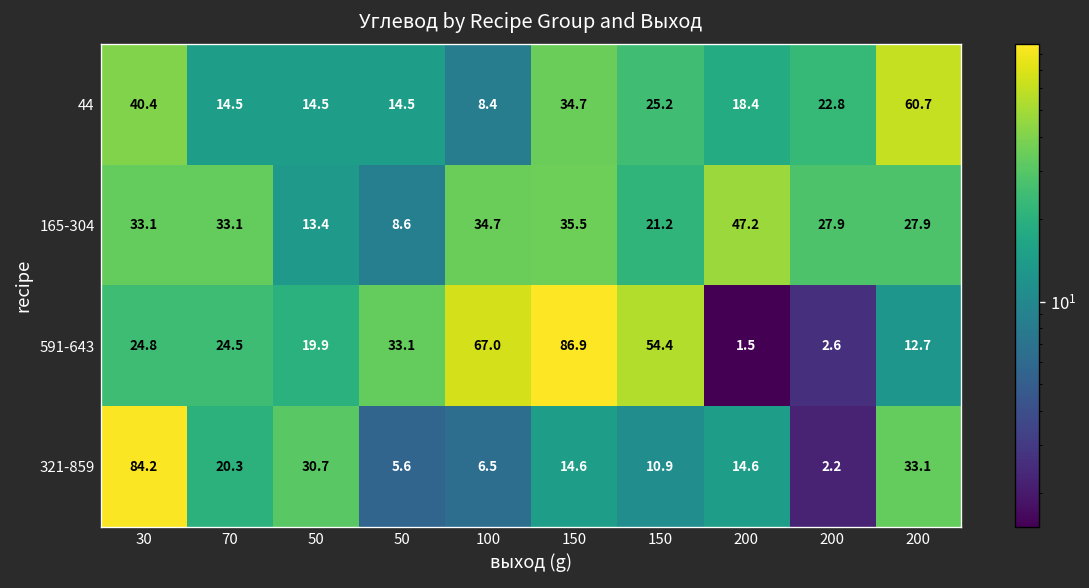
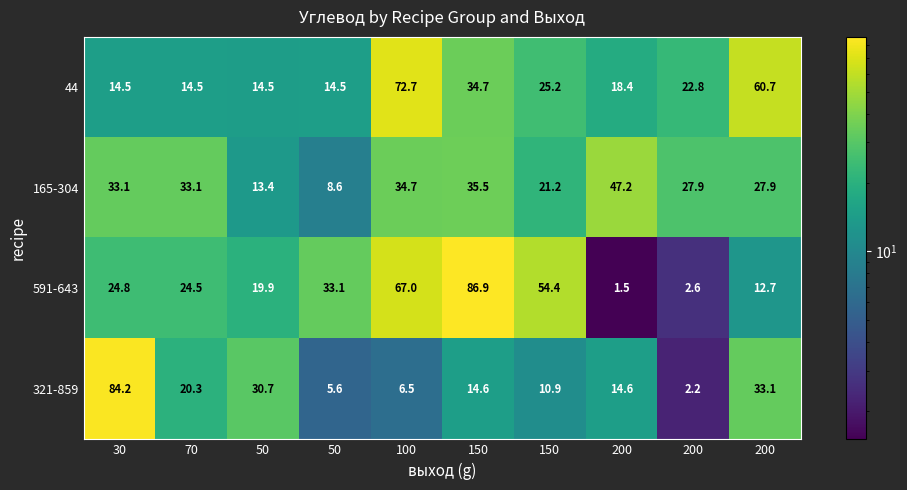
44, 30: 40.4 -> 14.5
44, 100: 8.4 -> 72.7
